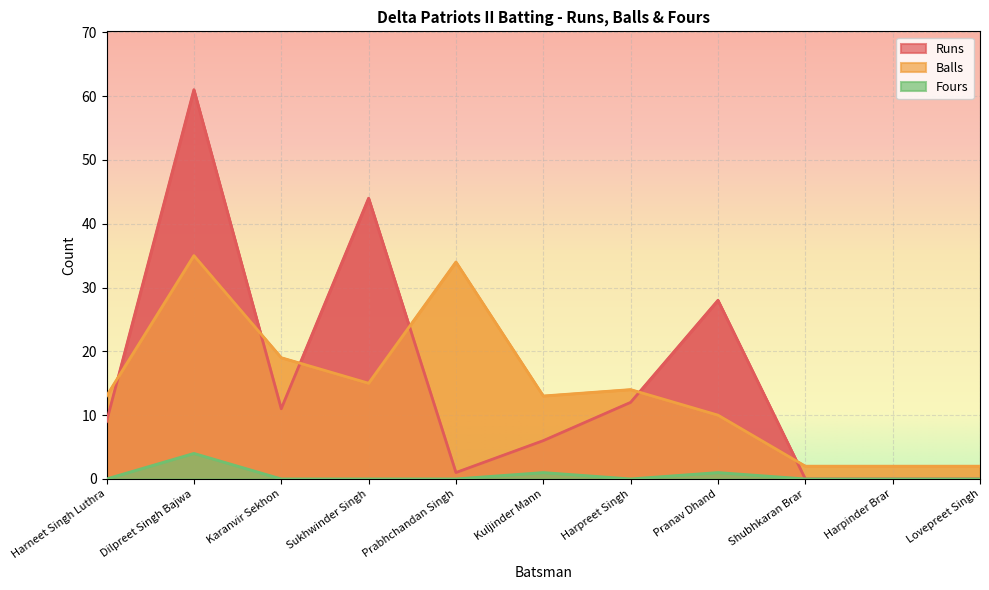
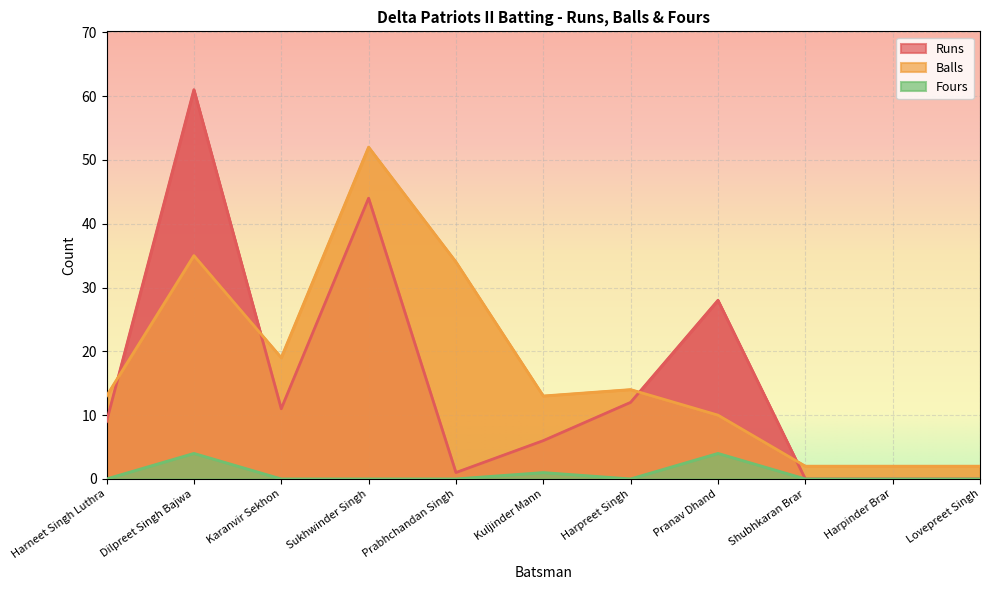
Balls, Sukhwinder Singh: 15 -> 52
Fours, Pranav Dhand: 1 -> 4
